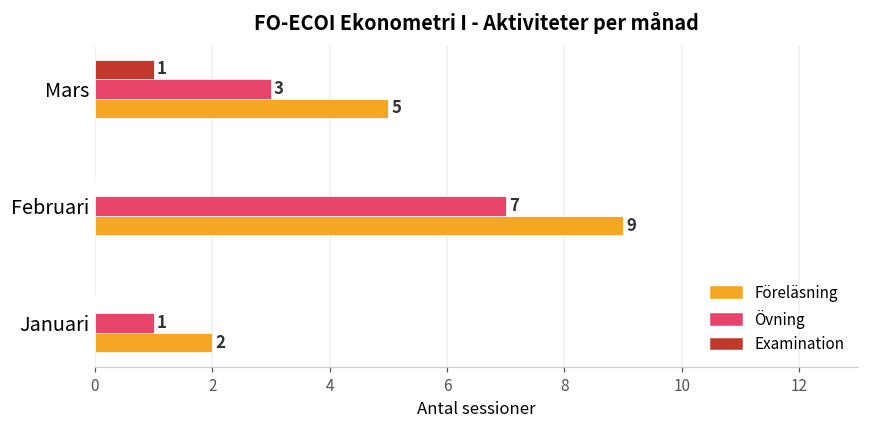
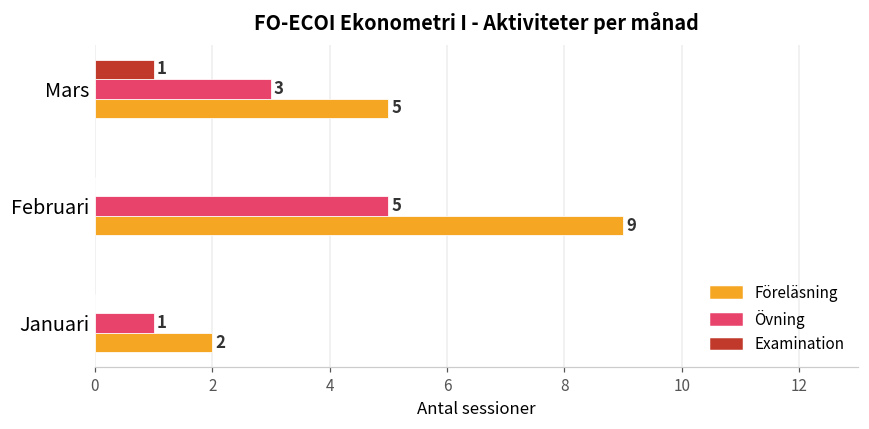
Övning, Februari: 7 -> 5
